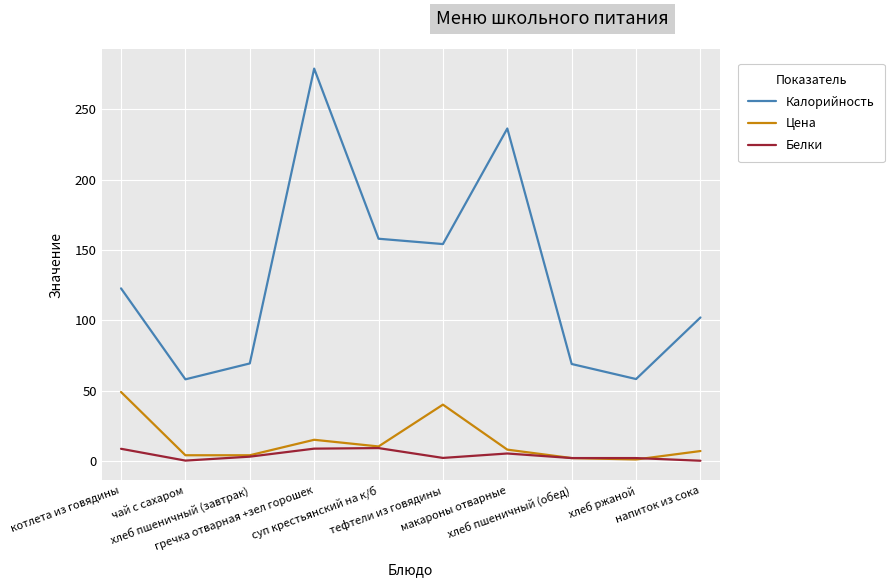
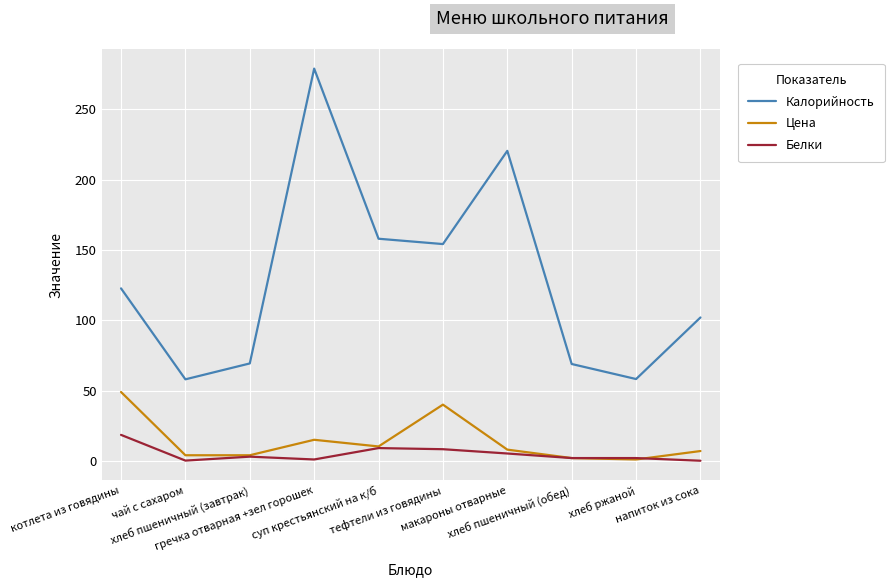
Белки, котлета из говядины: 9 -> 19
Белки, гречка отварная +зел горошек: 9 -> 1
Белки, тефтели из говядины: 2 -> 8
Калорийность, макароны отварные: 236 -> 221
